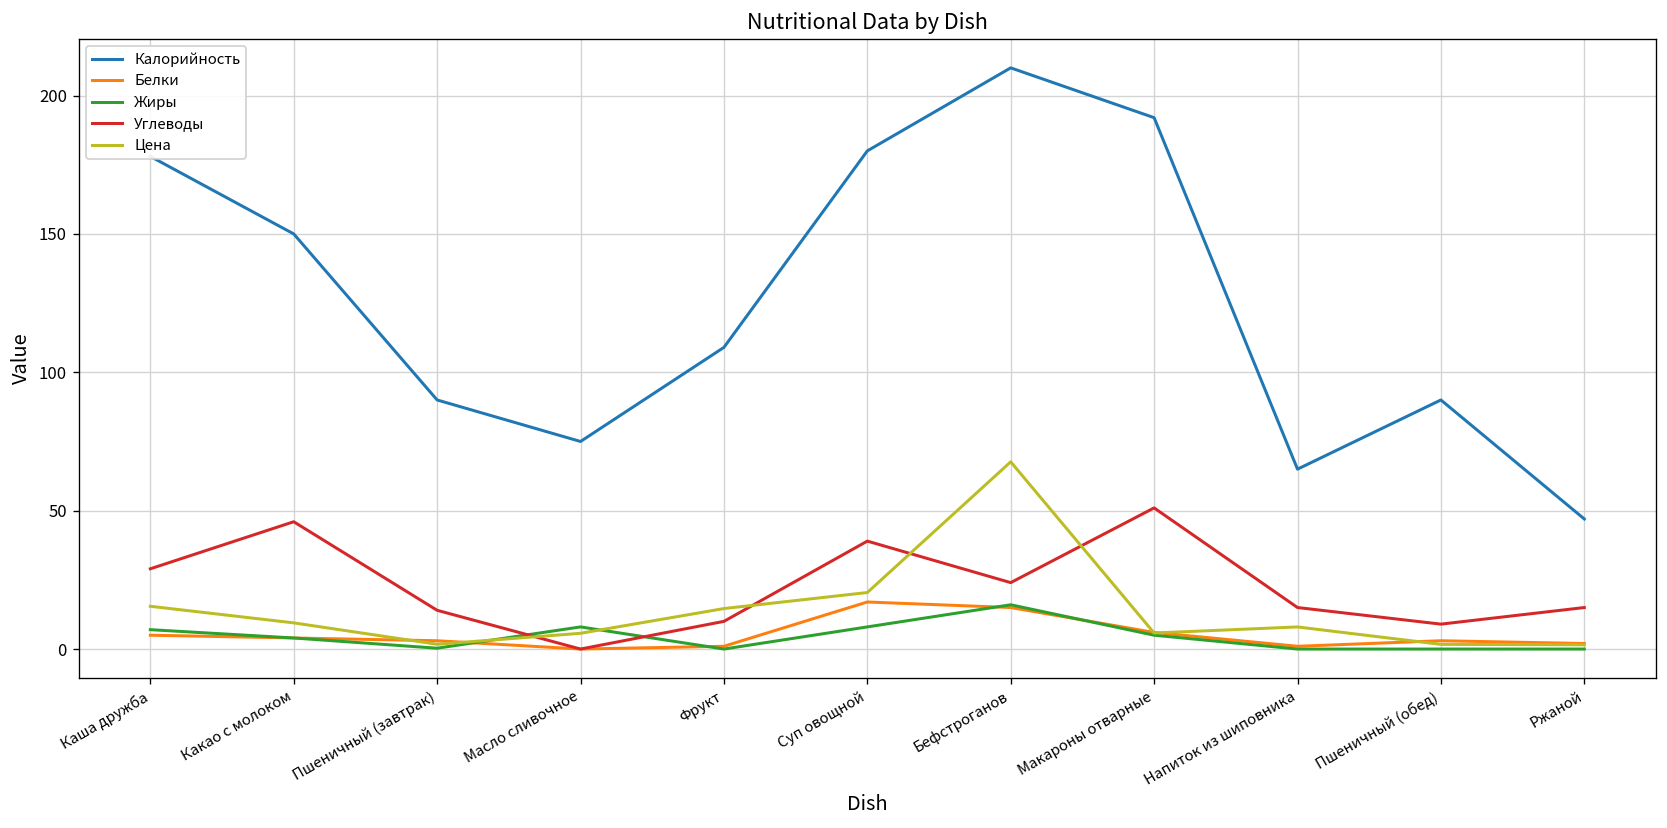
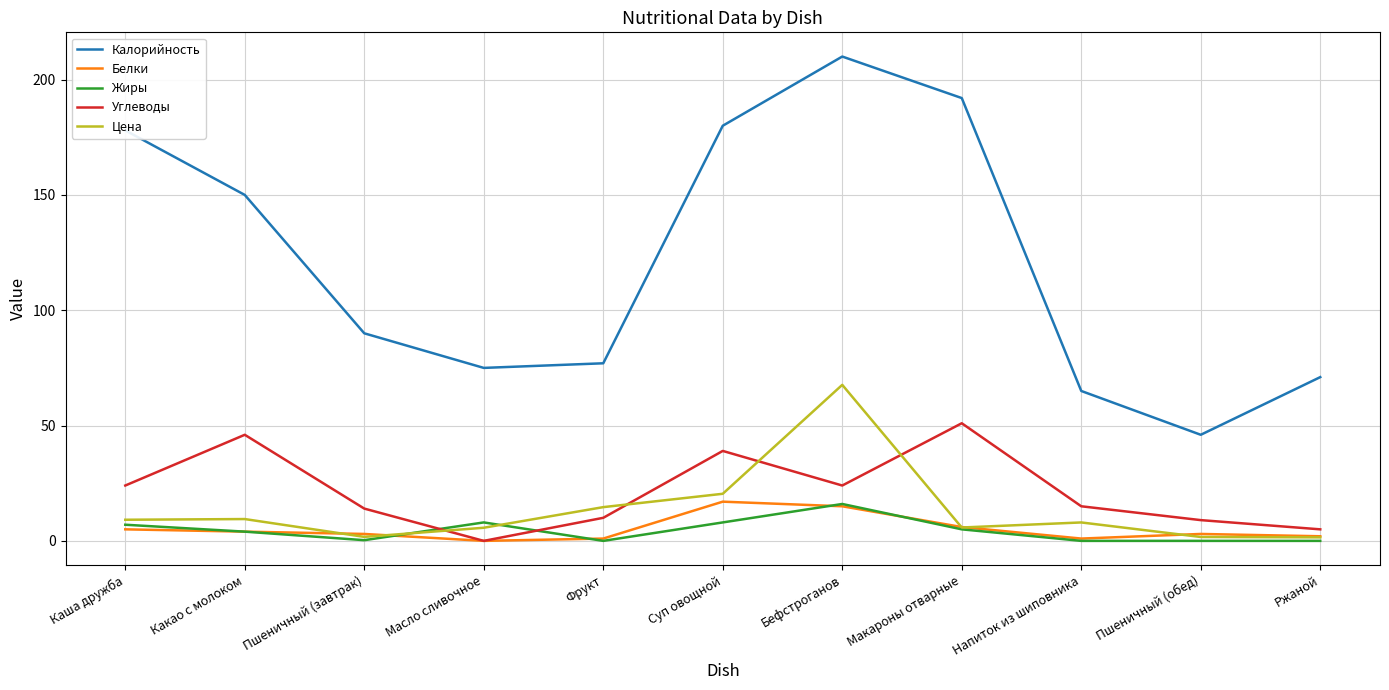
Углеводы, Каша дружба: 29 -> 24
Цена, Каша дружба: 15 -> 9
Калорийность, Фрукт: 109 -> 77
Калорийность, Пшеничный (обед): 90 -> 46
Калорийность, Ржаной: 47 -> 71
Углеводы, Ржаной: 15 -> 5
